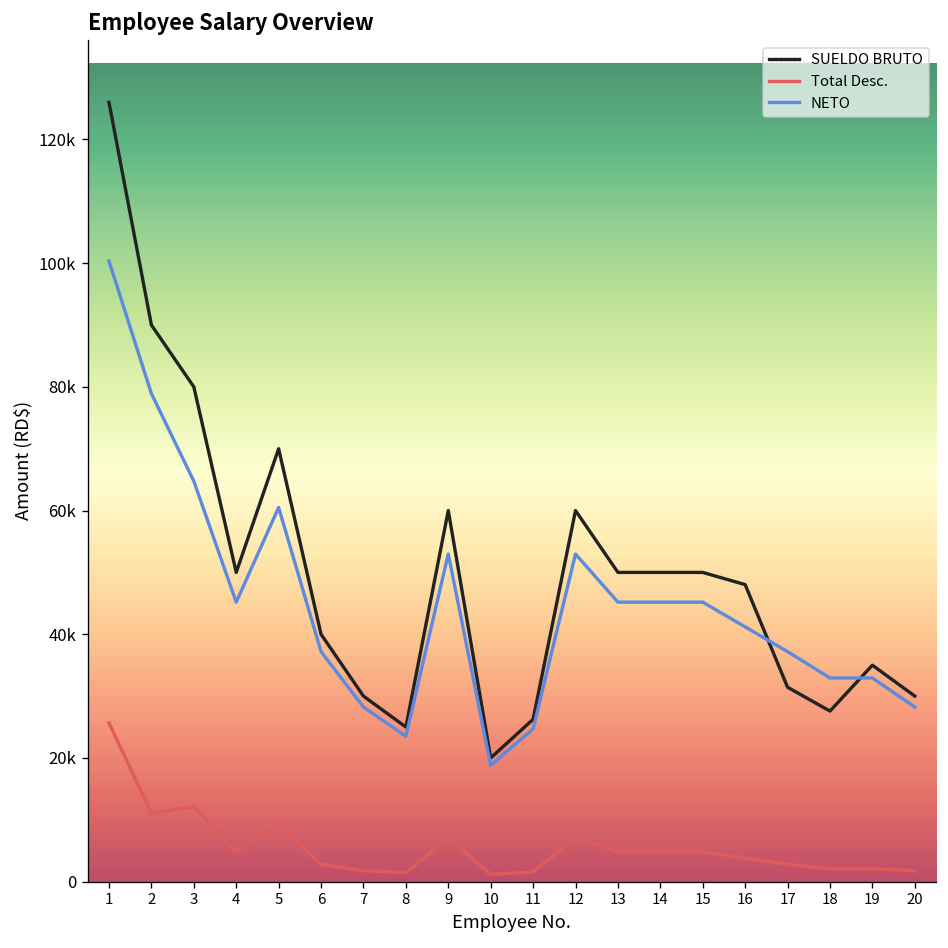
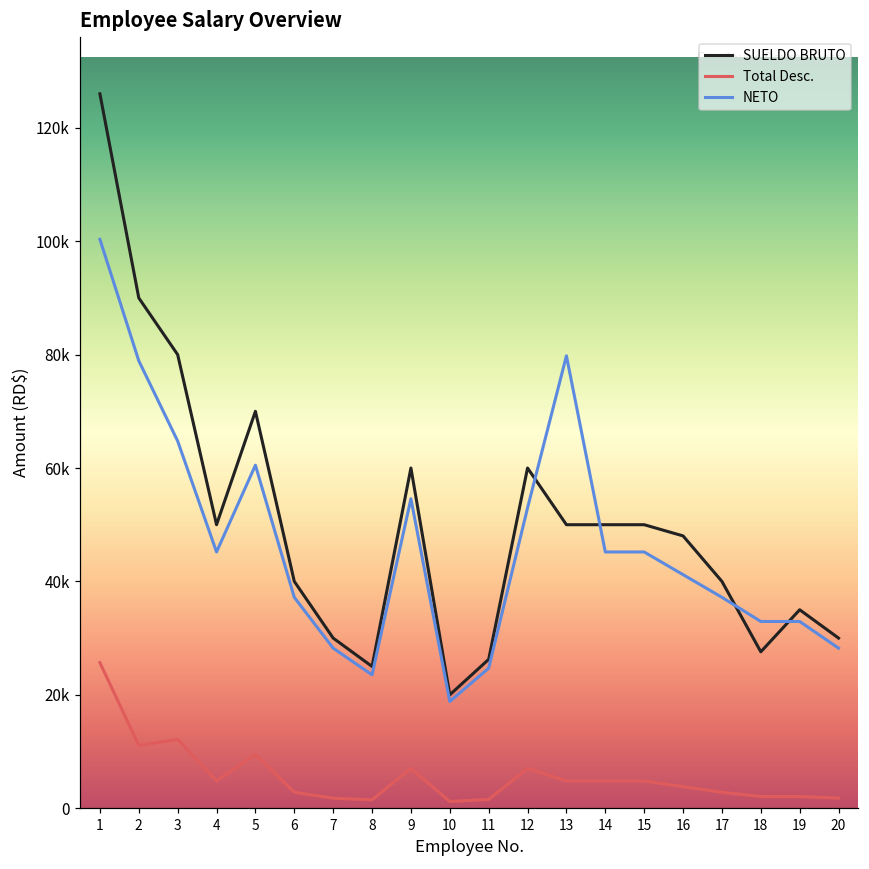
NETO, 9: 53000 -> 55000
NETO, 13: 45000 -> 80000
SUELDO BRUTO, 17: 31000 -> 40000
